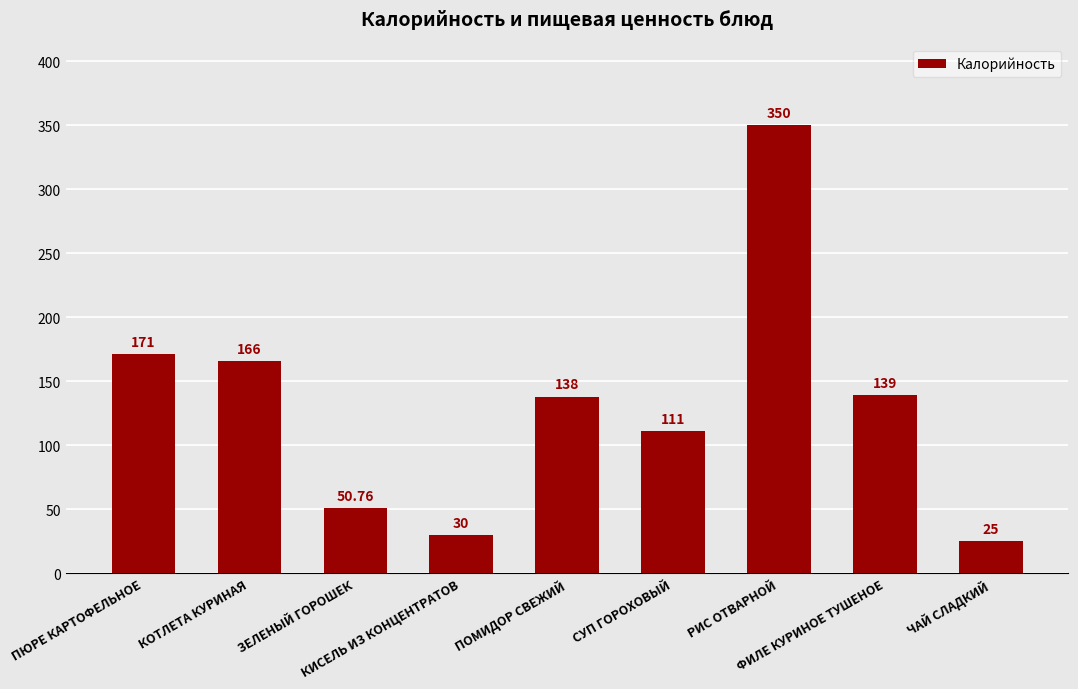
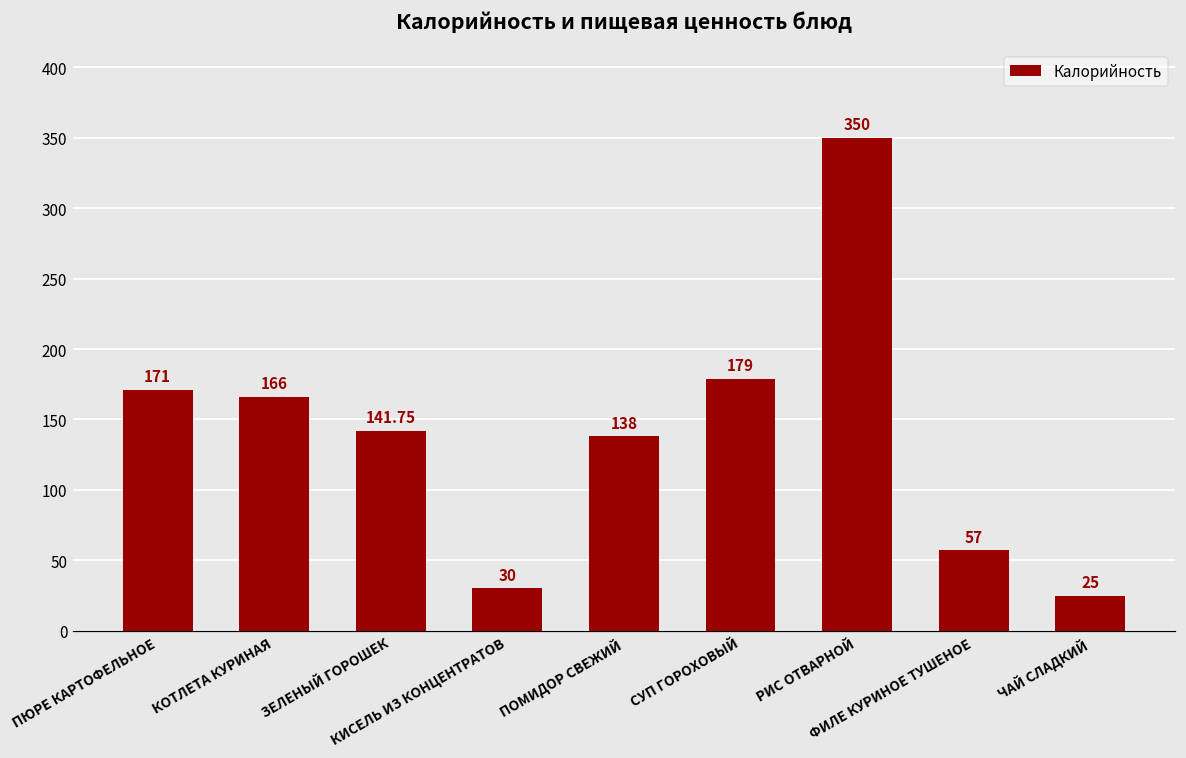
ЗЕЛЕНЫЙ ГОРОШЕК: 50.76 -> 141.75
СУП ГОРОХОВЫЙ: 111 -> 179
ФИЛЕ КУРИНОЕ ТУШЕНОЕ: 139 -> 57
